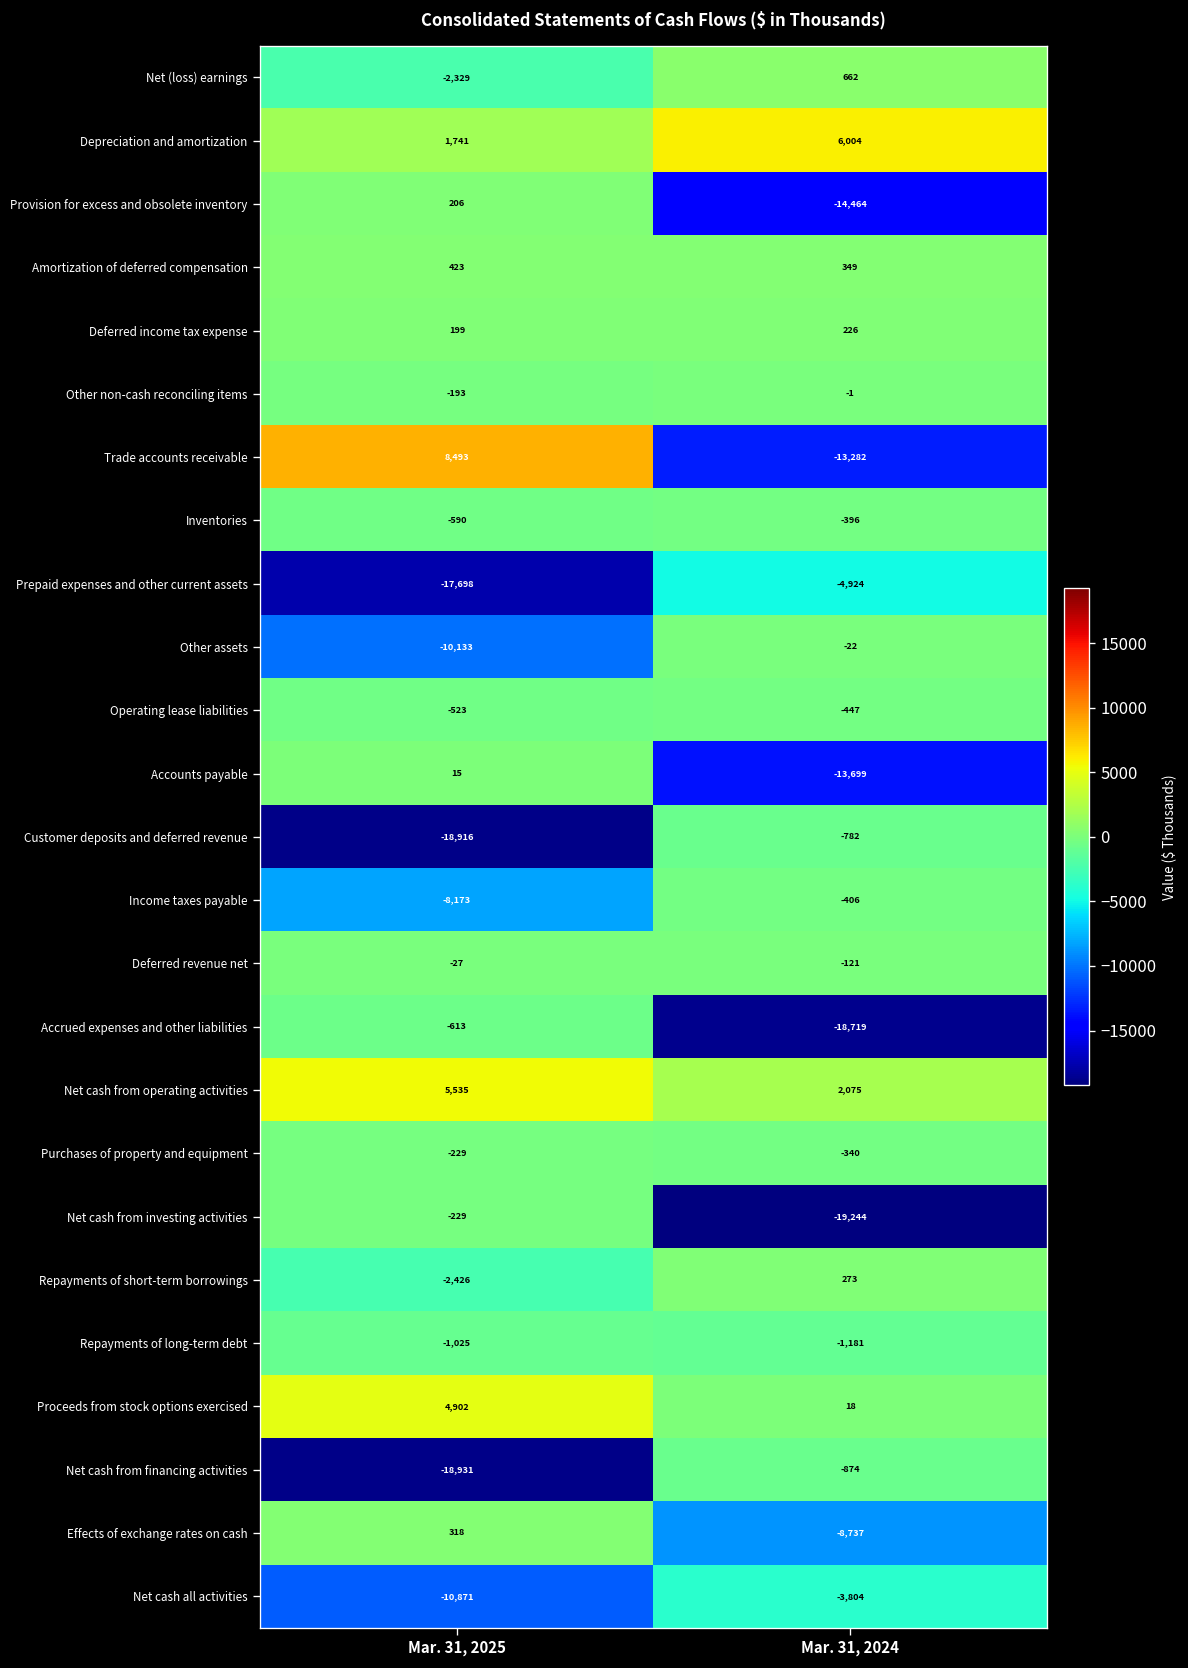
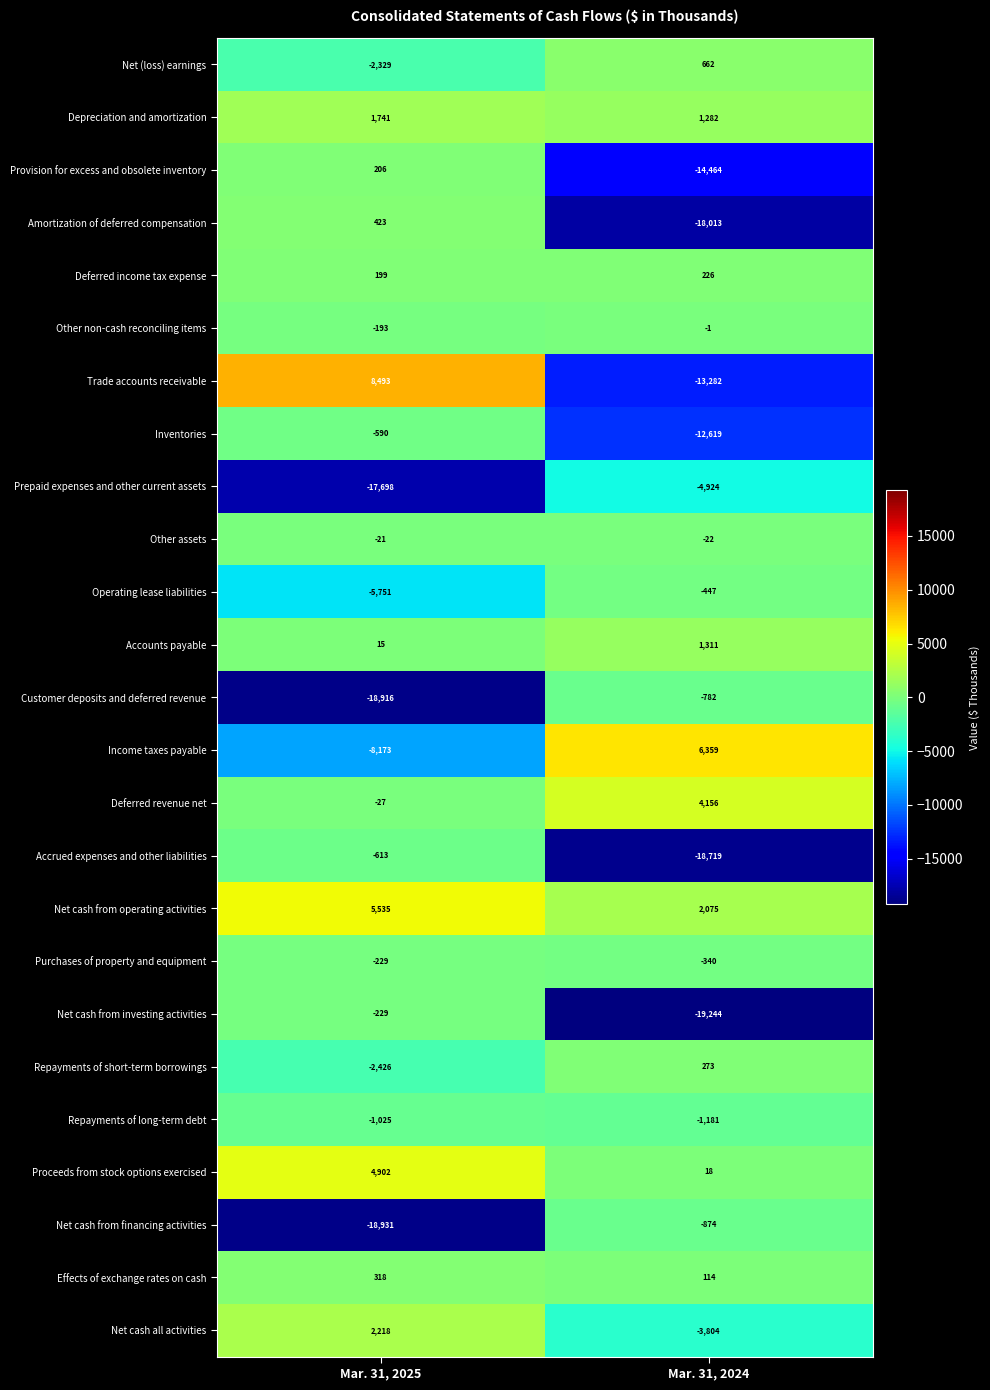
Depreciation and amortization, Mar. 31, 2024: 6,004 -> 1,282
Amortization of deferred compensation, Mar. 31, 2024: 349 -> -18,013
Inventories, Mar. 31, 2024: -396 -> -12,619
Other assets, Mar. 31, 2025: -10,133 -> -21
Operating lease liabilities, Mar. 31, 2025: -523 -> -5,751
Accounts payable, Mar. 31, 2024: -13,699 -> 1,311
Income taxes payable, Mar. 31, 2024: -406 -> 6,359
Deferred revenue net, Mar. 31, 2024: -121 -> 4,156
Effects of exchange rates on cash, Mar. 31, 2024: -8,737 -> 114
Net cash all activities, Mar. 31, 2025: -10,871 -> 2,218
